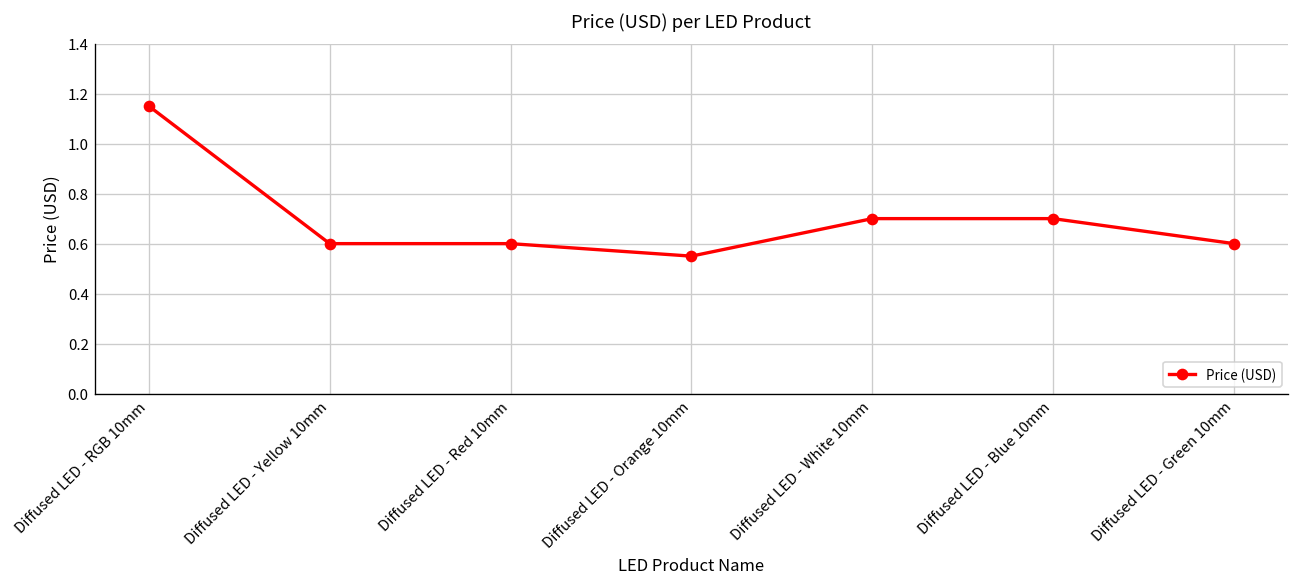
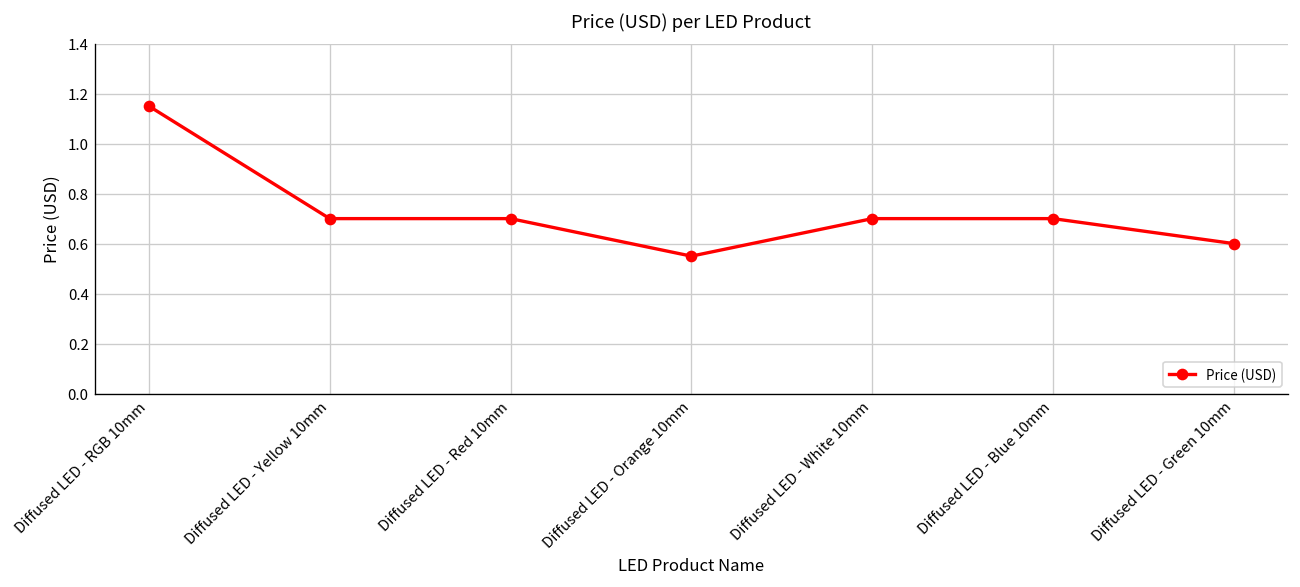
Diffused LED - Yellow 10mm: 0.6 -> 0.7
Diffused LED - Red 10mm: 0.6 -> 0.7
